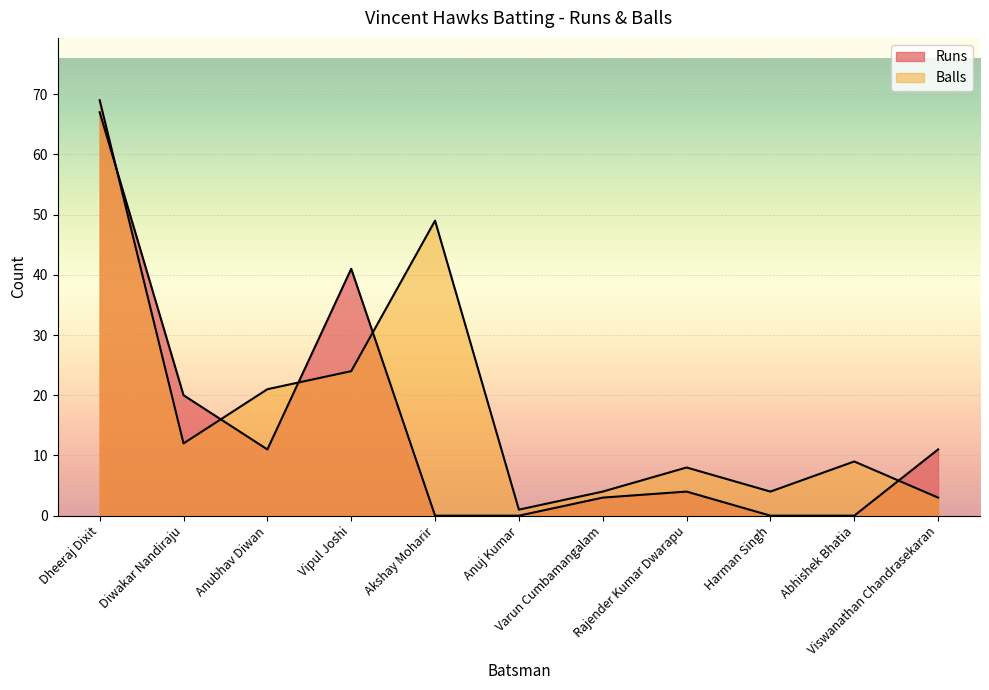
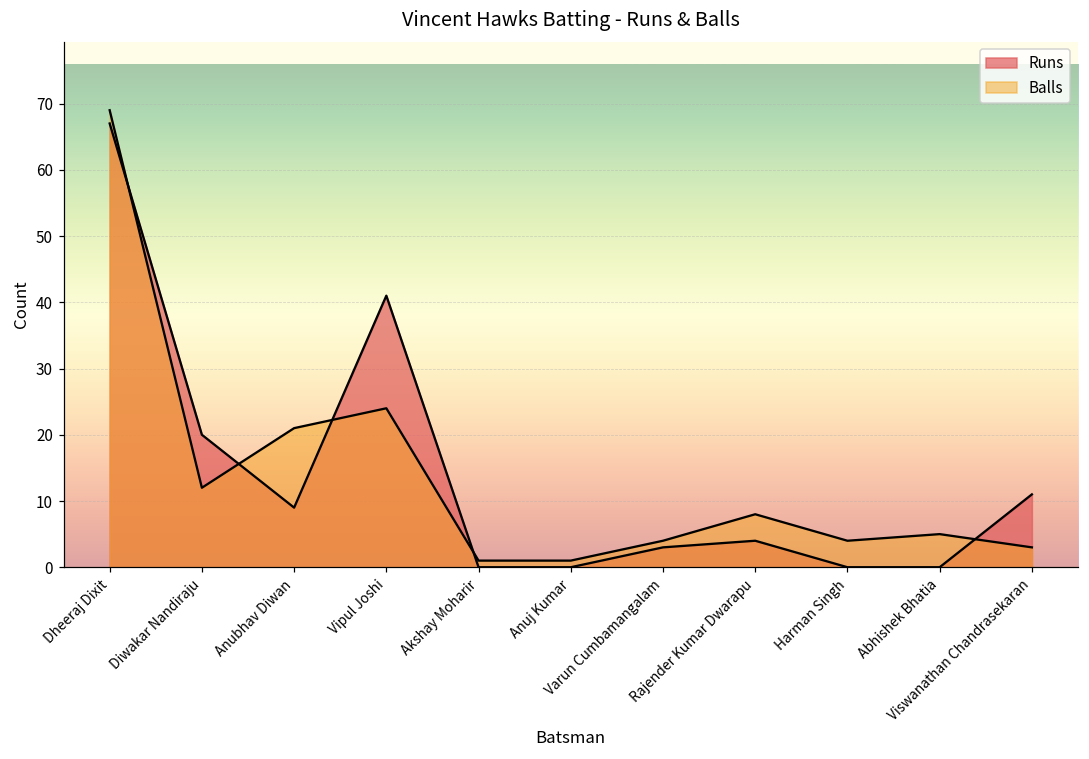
Runs, Anubhav Diwan: 11 -> 9
Balls, Akshay Moharir: 49 -> 1
Balls, Abhishek Bhatia: 9 -> 5
